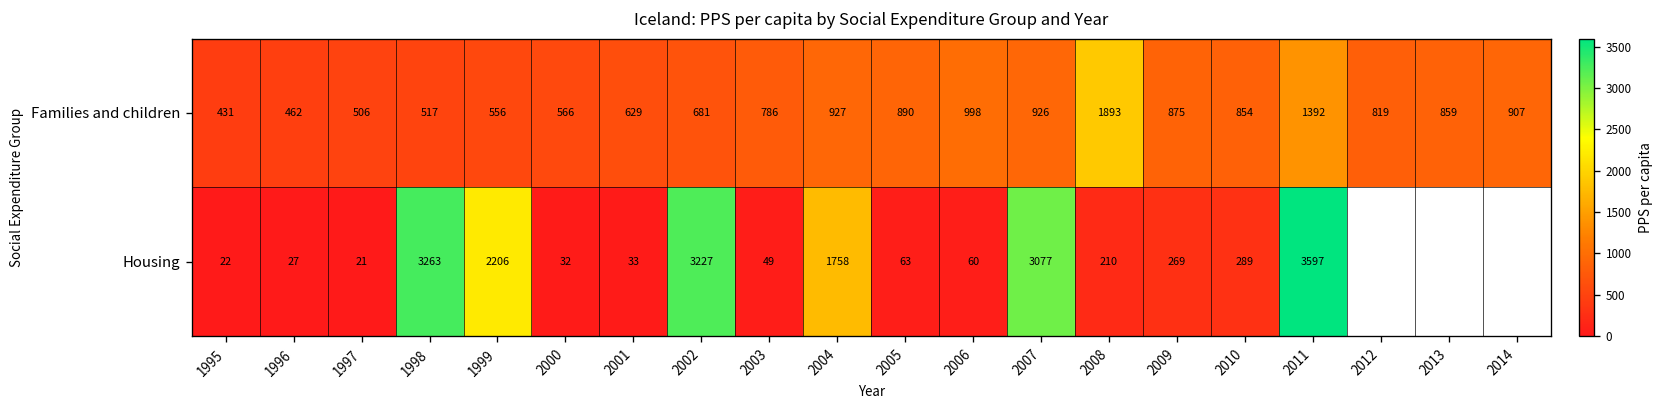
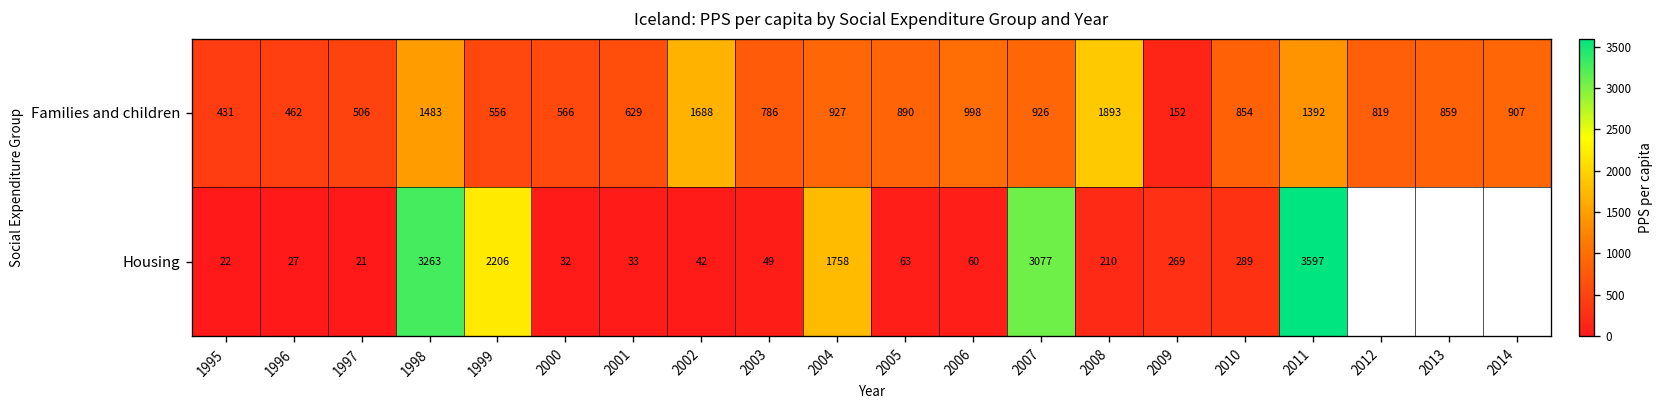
Families and children, 1998: 517 -> 1483
Families and children, 2002: 681 -> 1688
Families and children, 2009: 875 -> 152
Housing, 2002: 3227 -> 42
